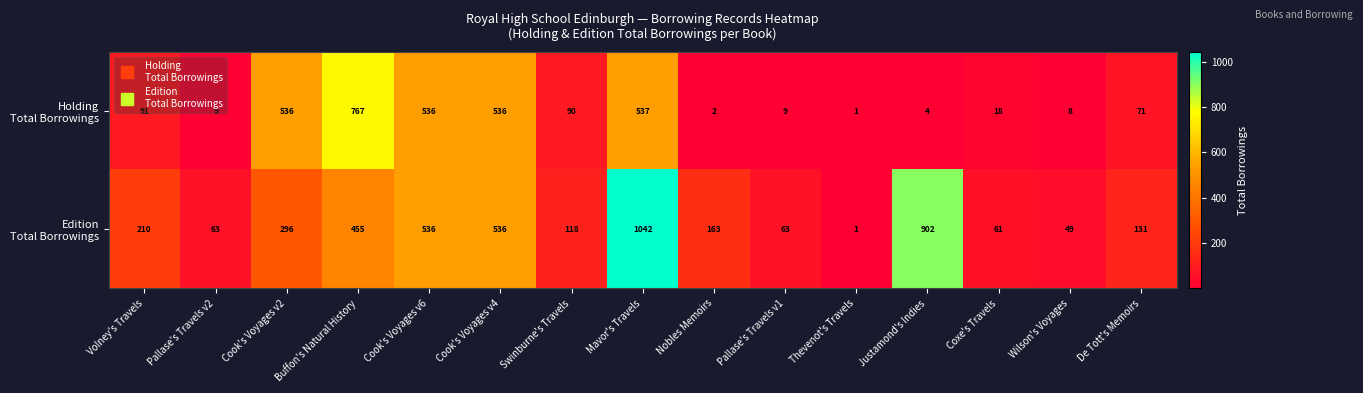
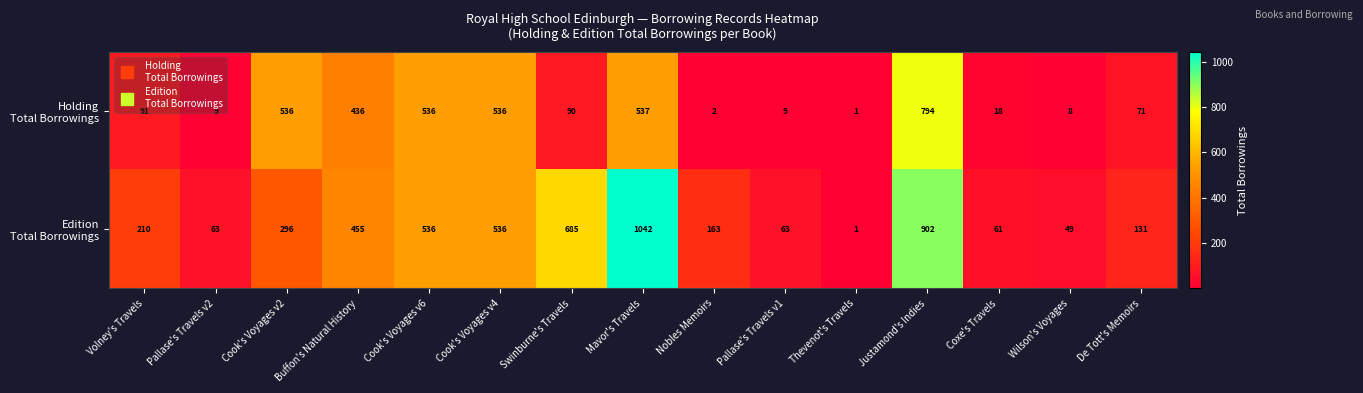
Holding Total Borrowings, Buffon's Natural History: 767 -> 436
Holding Total Borrowings, Justamond's Indies: 4 -> 794
Edition Total Borrowings, Swinburne's Travels: 118 -> 685
